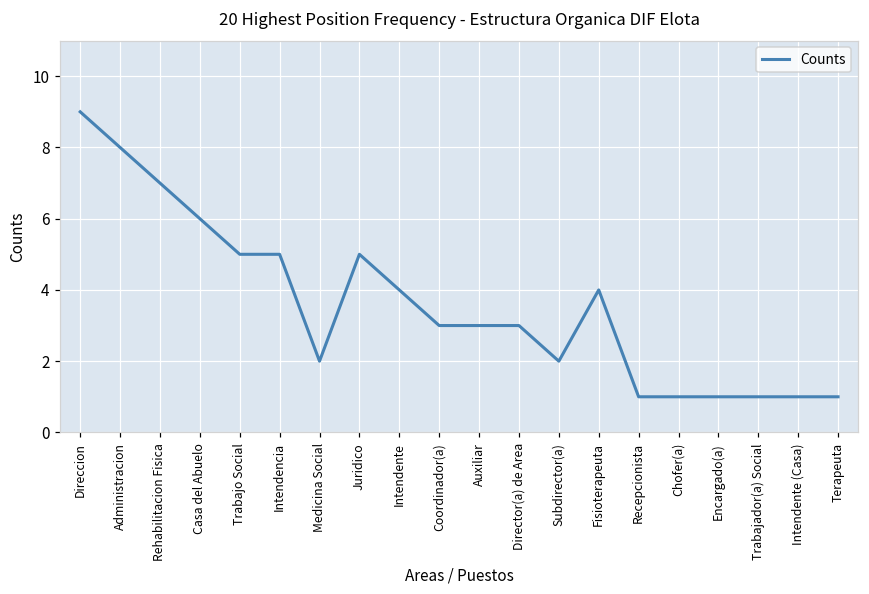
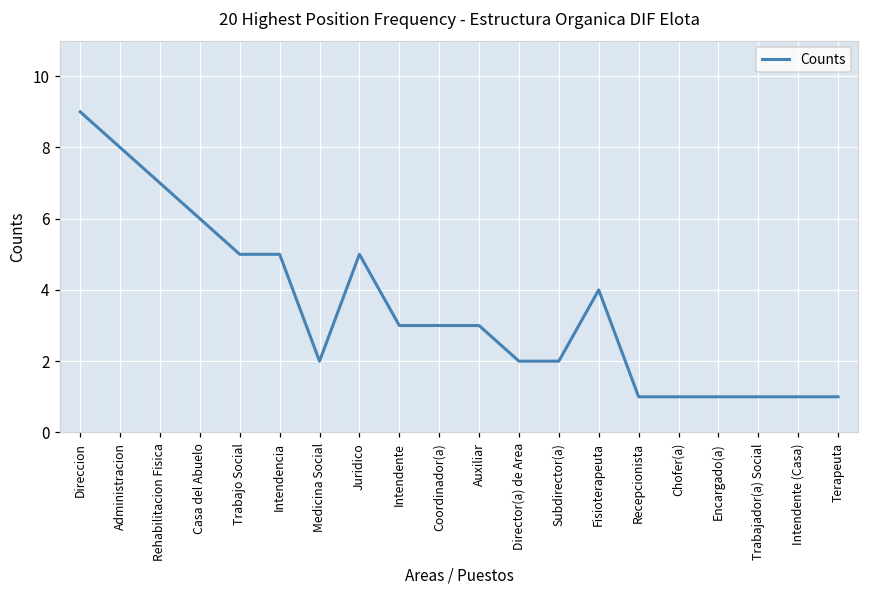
Intendente: 4 -> 3
Director(a) de Area: 3 -> 2
